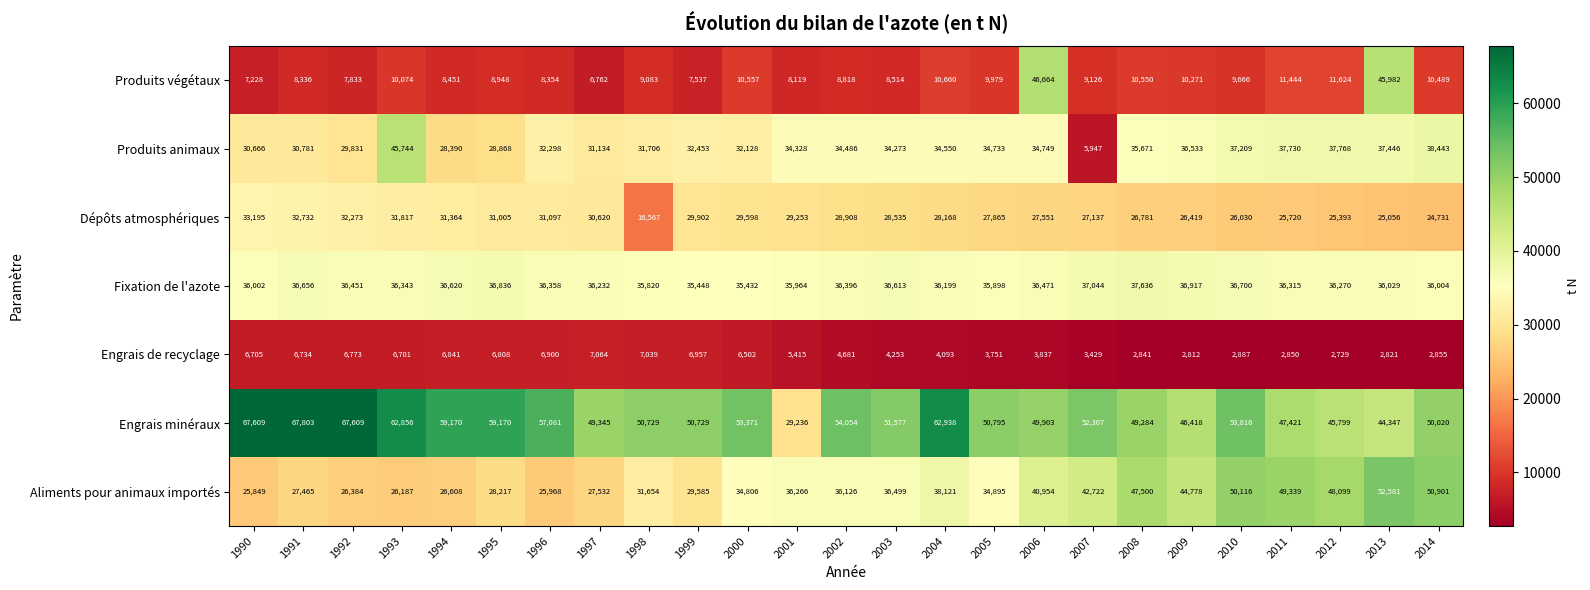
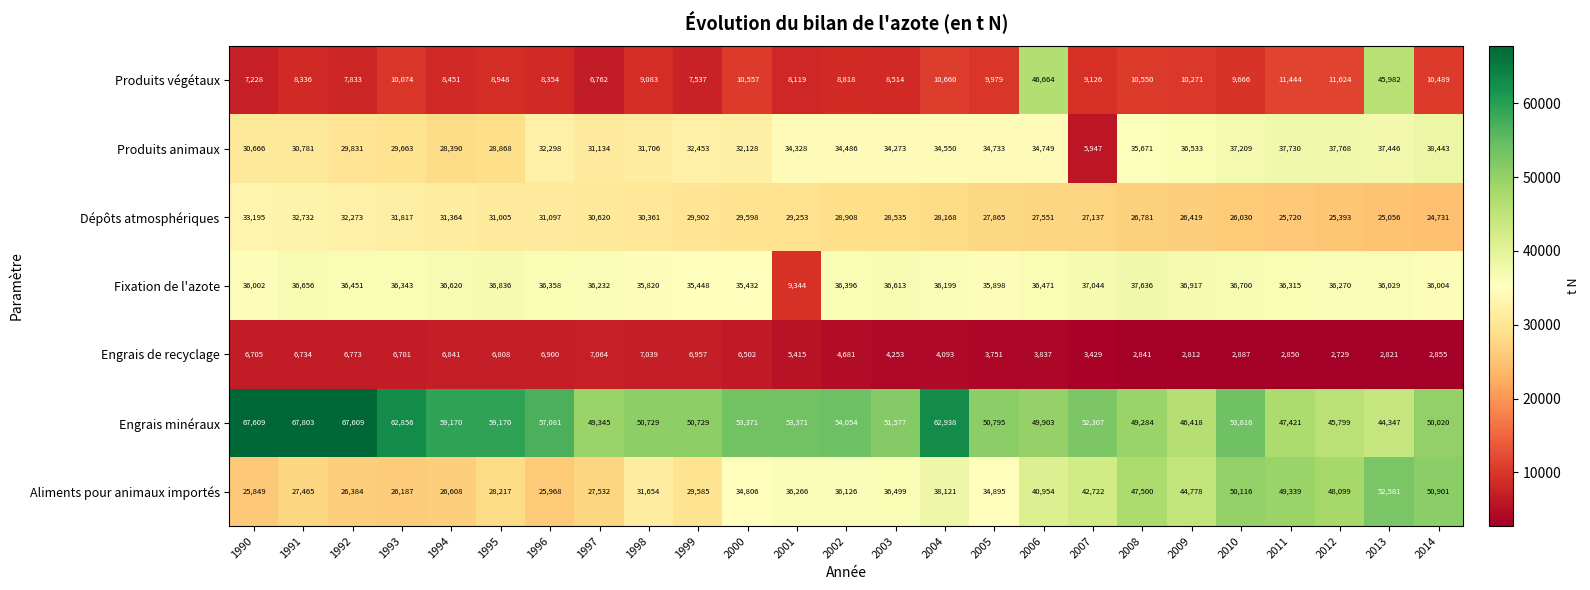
Produits animaux, 1993: 45,744 -> 29,663
Dépôts atmosphériques, 1998: 16,567 -> 30,361
Fixation de l'azote, 2001: 35,964 -> 9,344
Engrais minéraux, 2001: 29,236 -> 53,371
